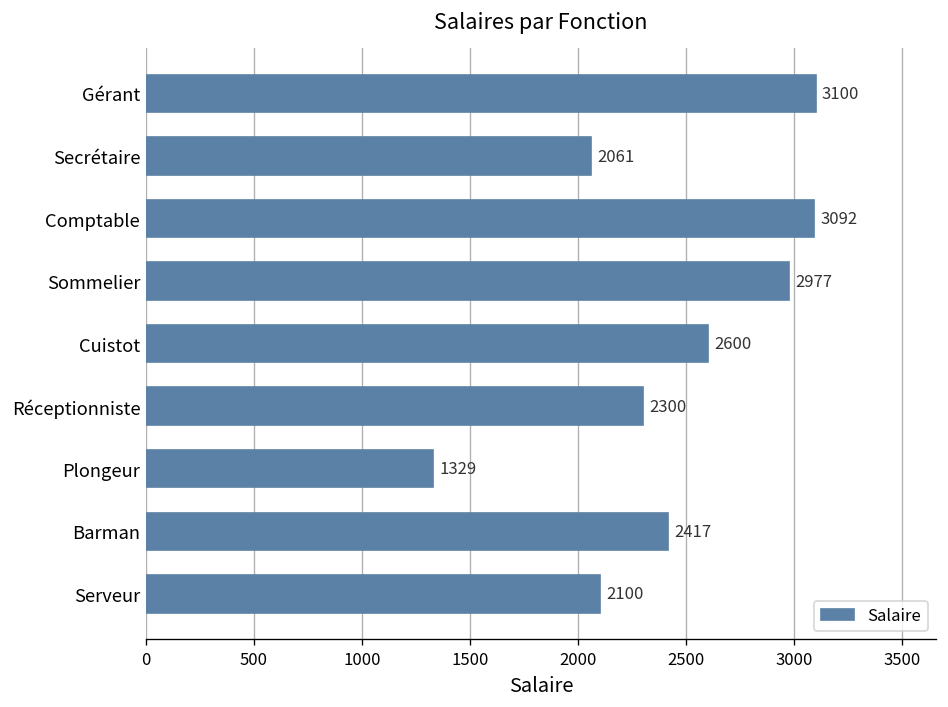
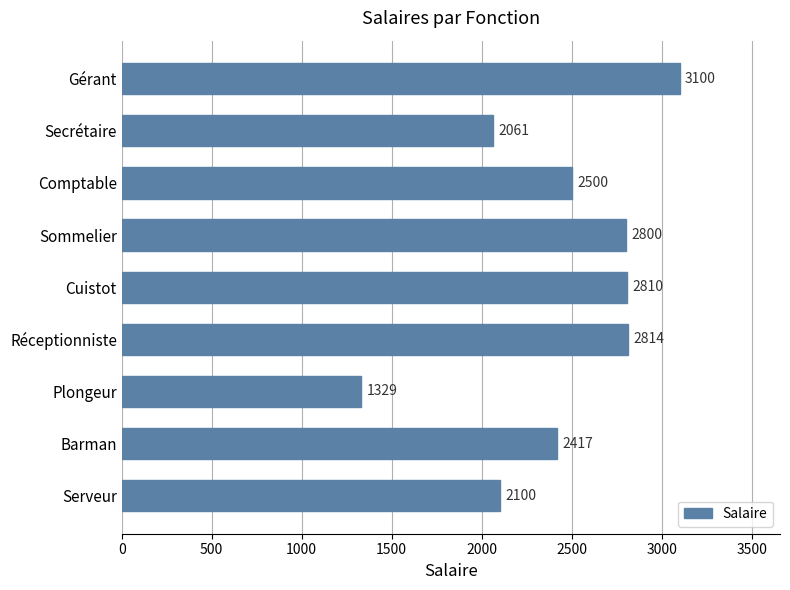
Comptable: 3092 -> 2500
Sommelier: 2977 -> 2800
Cuistot: 2600 -> 2810
Réceptionniste: 2300 -> 2814
